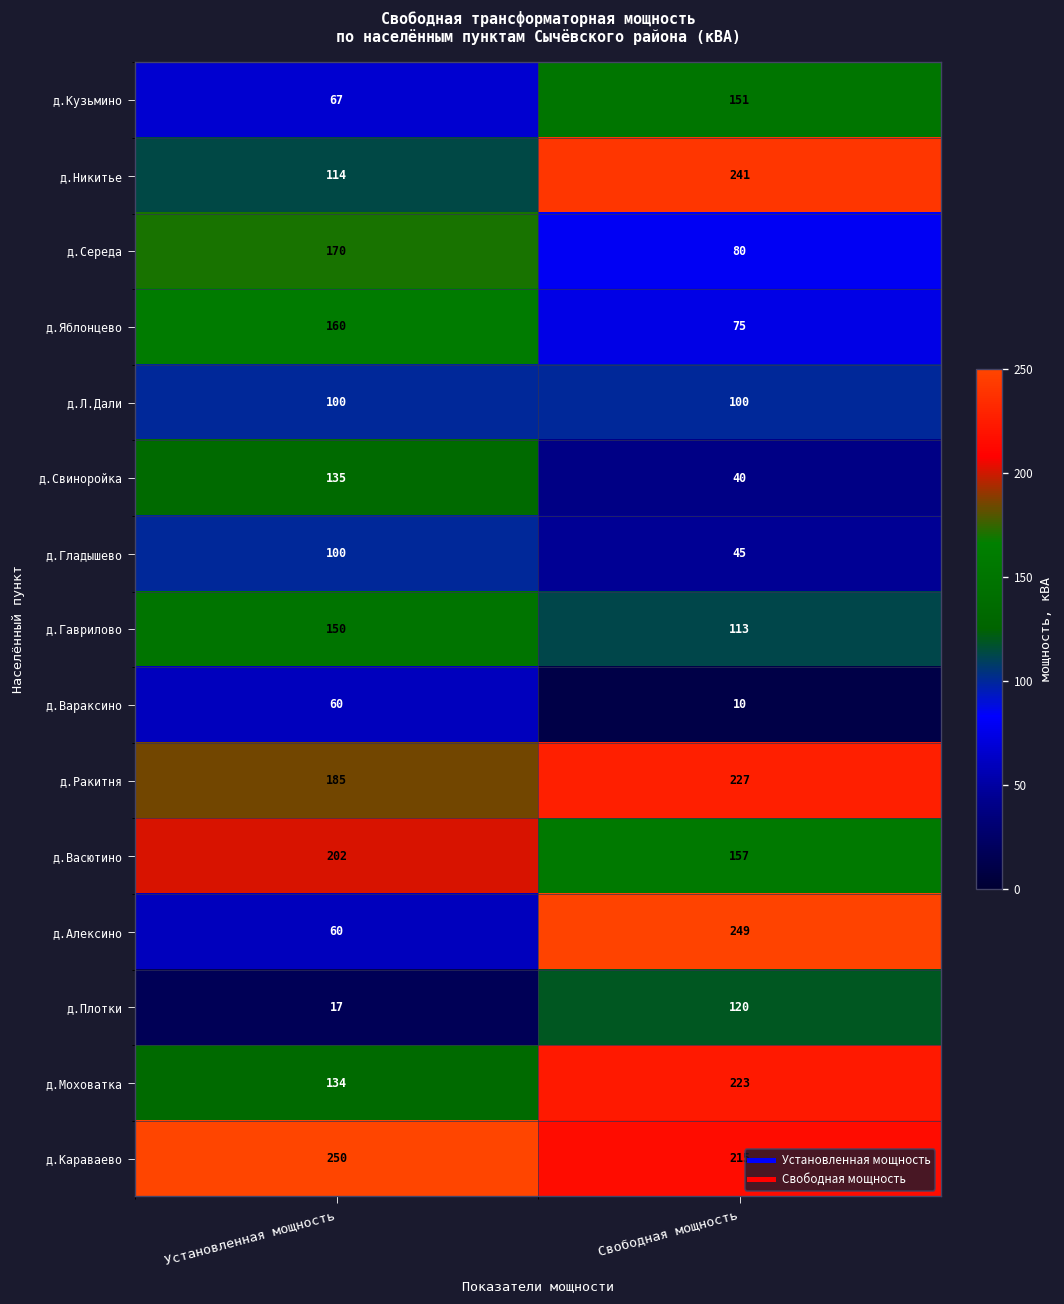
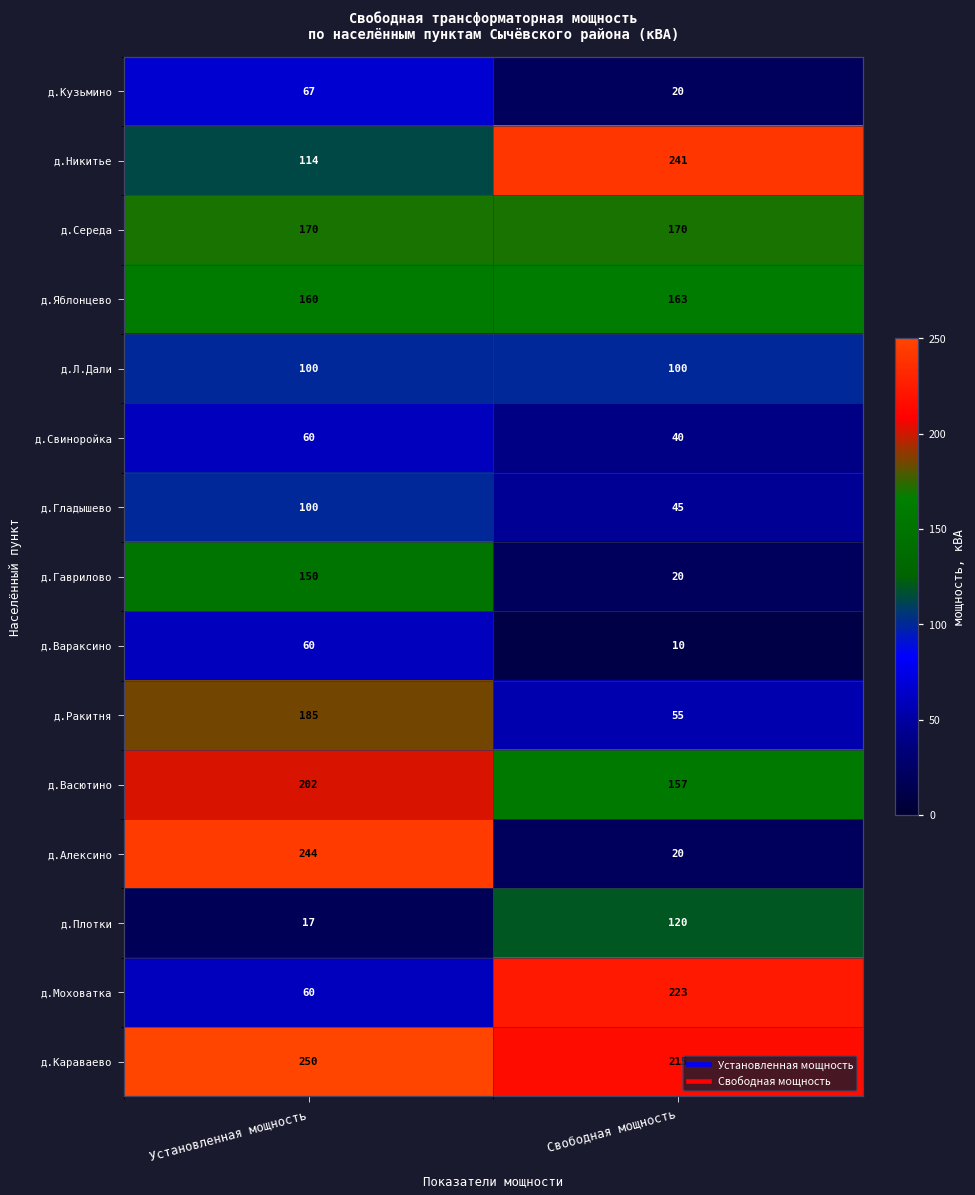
д.Кузьмино, Свободная мощность: 151 -> 20
д.Середа, Свободная мощность: 80 -> 170
д.Яблонцево, Свободная мощность: 75 -> 163
д.Свиноройка, Установленная мощность: 135 -> 60
д.Гаврилово, Свободная мощность: 113 -> 20
д.Ракитня, Свободная мощность: 227 -> 55
д.Алексино, Установленная мощность: 60 -> 244
д.Алексино, Свободная мощность: 249 -> 20
д.Моховатка, Установленная мощность: 134 -> 60
